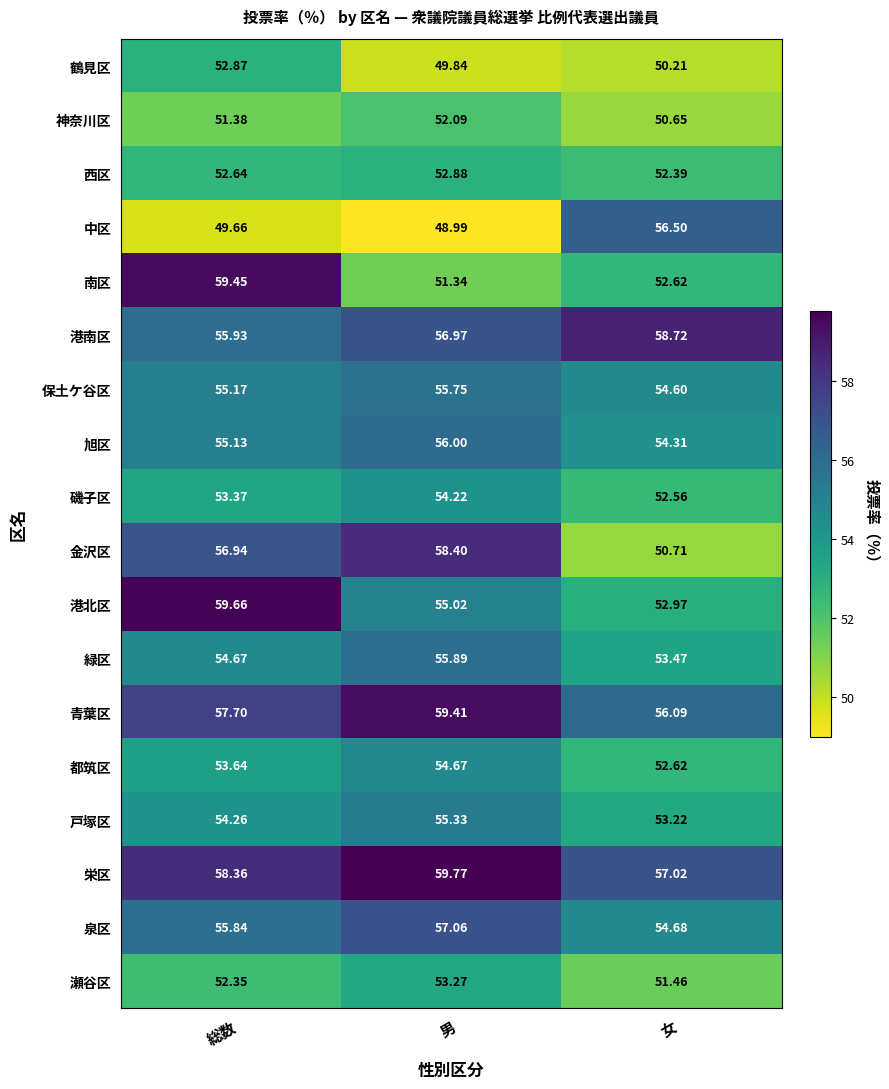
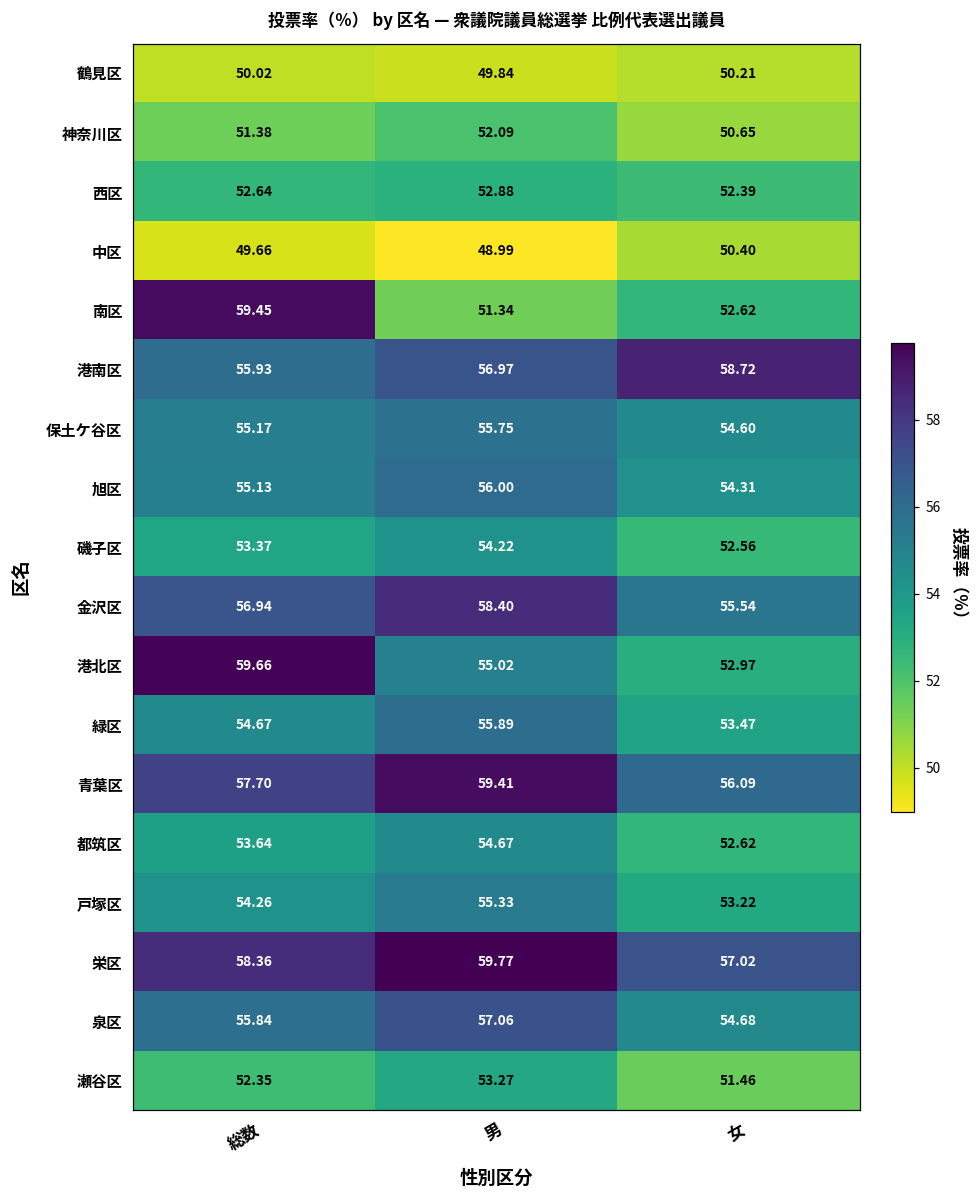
鶴見区, 総数: 52.87 -> 50.02
中区, 女: 56.50 -> 50.40
金沢区, 女: 50.71 -> 55.54
